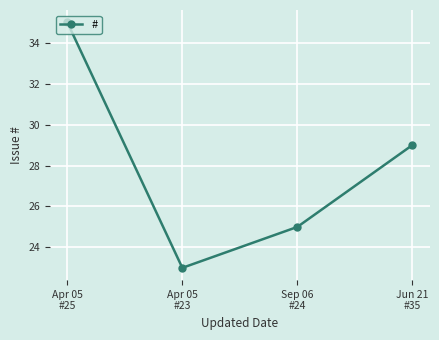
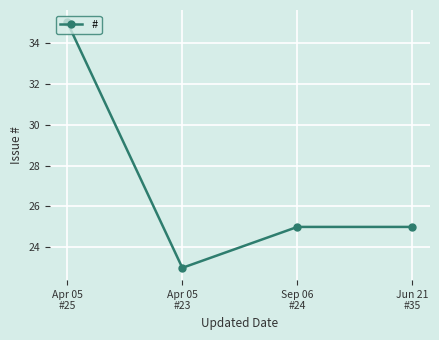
Jun 21 #35: 29 -> 25
